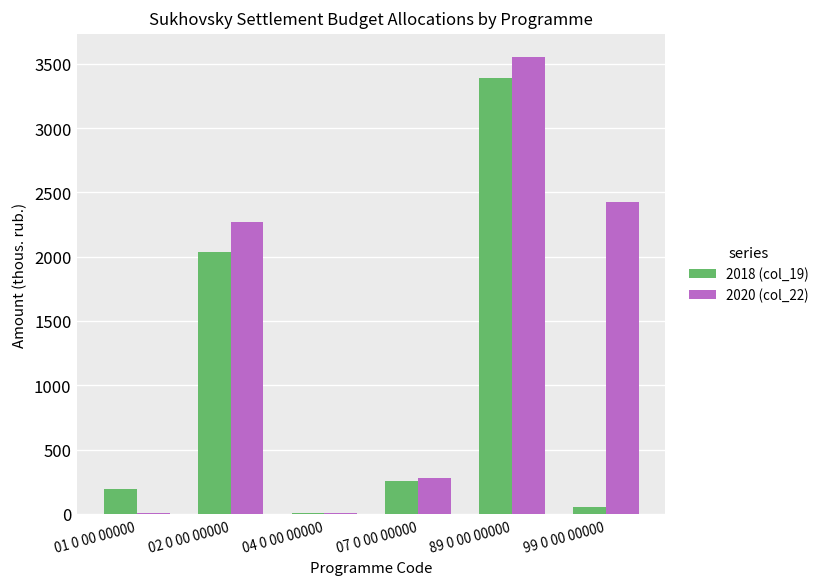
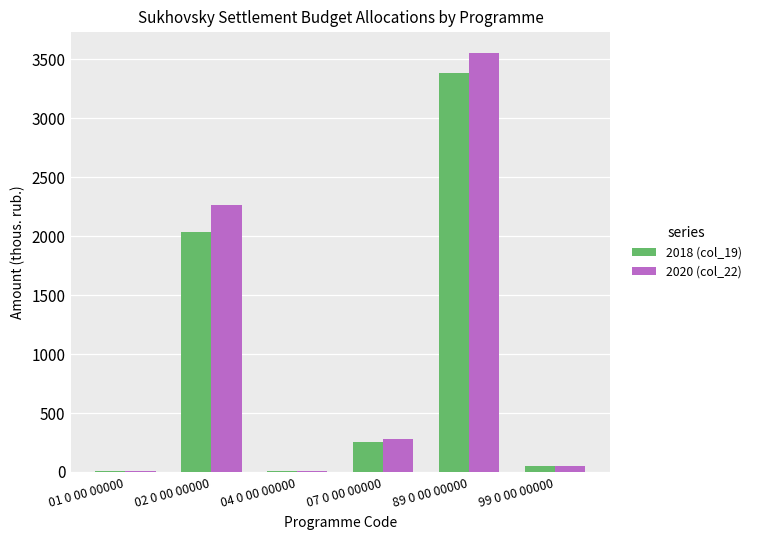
2018 (col_19), 01 0 00 00000: 190 -> 10
2020 (col_22), 99 0 00 00000: 2420 -> 50
